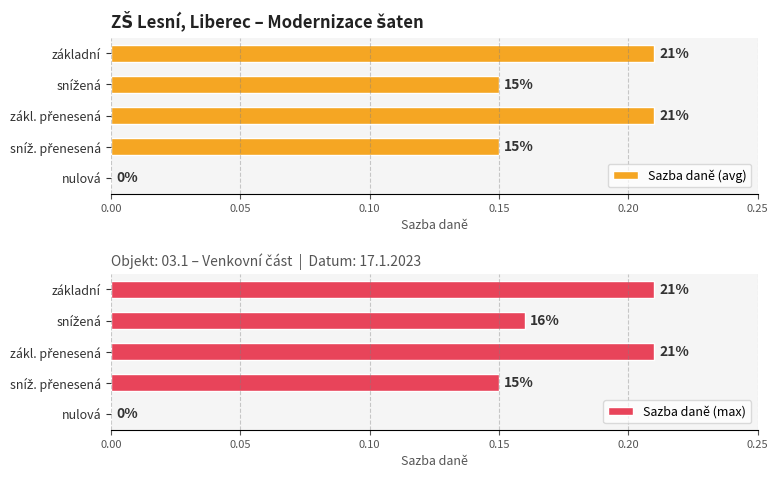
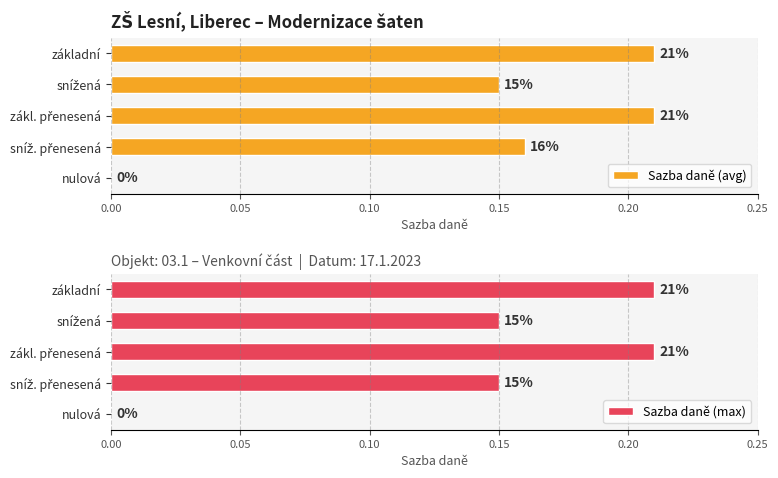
ZŠ Lesní, Liberec – Modernizace šaten, sníž. přenesená: 15% -> 16%
Objekt: 03.1 – Venkovní část | Datum: 17.1.2023, snížená: 16% -> 15%
